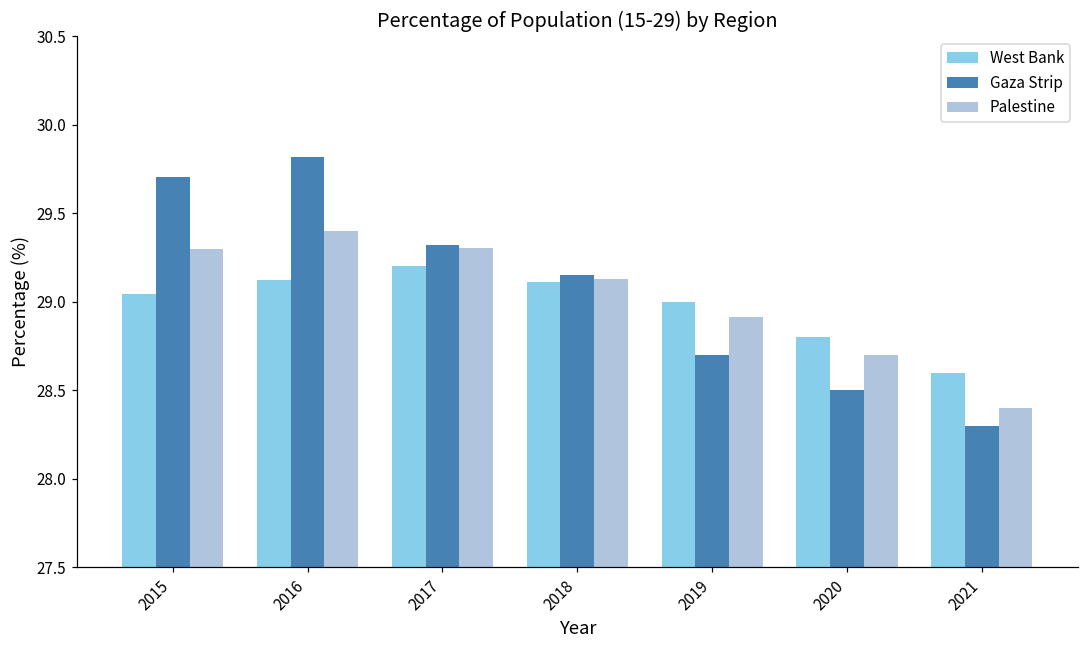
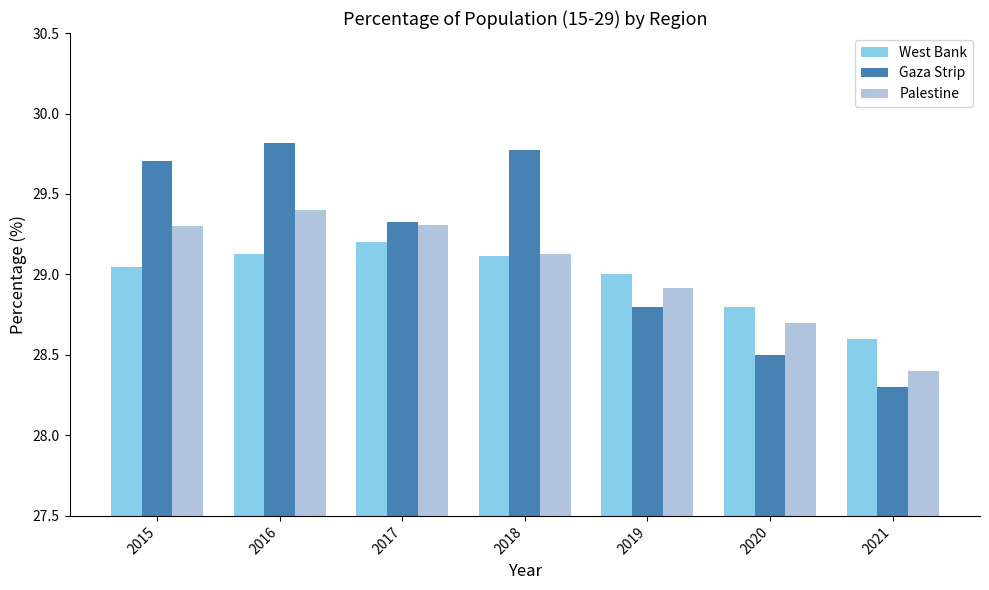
Gaza Strip, 2018: 29.15 -> 29.77
Gaza Strip, 2019: 28.7 -> 28.8
